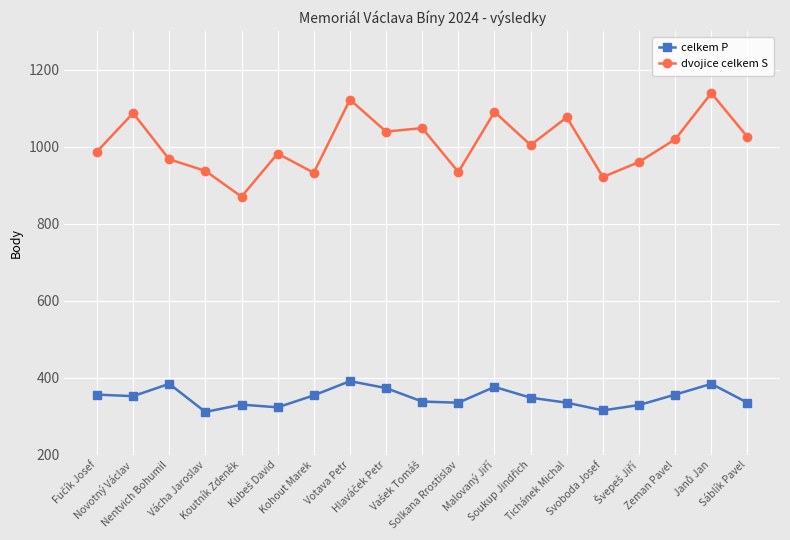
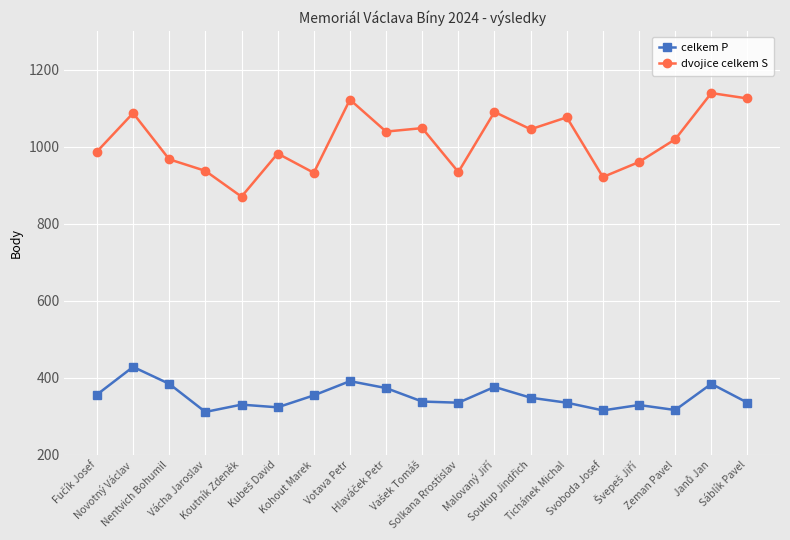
celkem P, Novotný Václav: 350 -> 430
dvojice celkem S, Soukup Jindřich: 1000 -> 1050
celkem P, Zeman Pavel: 360 -> 320
dvojice celkem S, Sáblík Pavel: 1030 -> 1130
